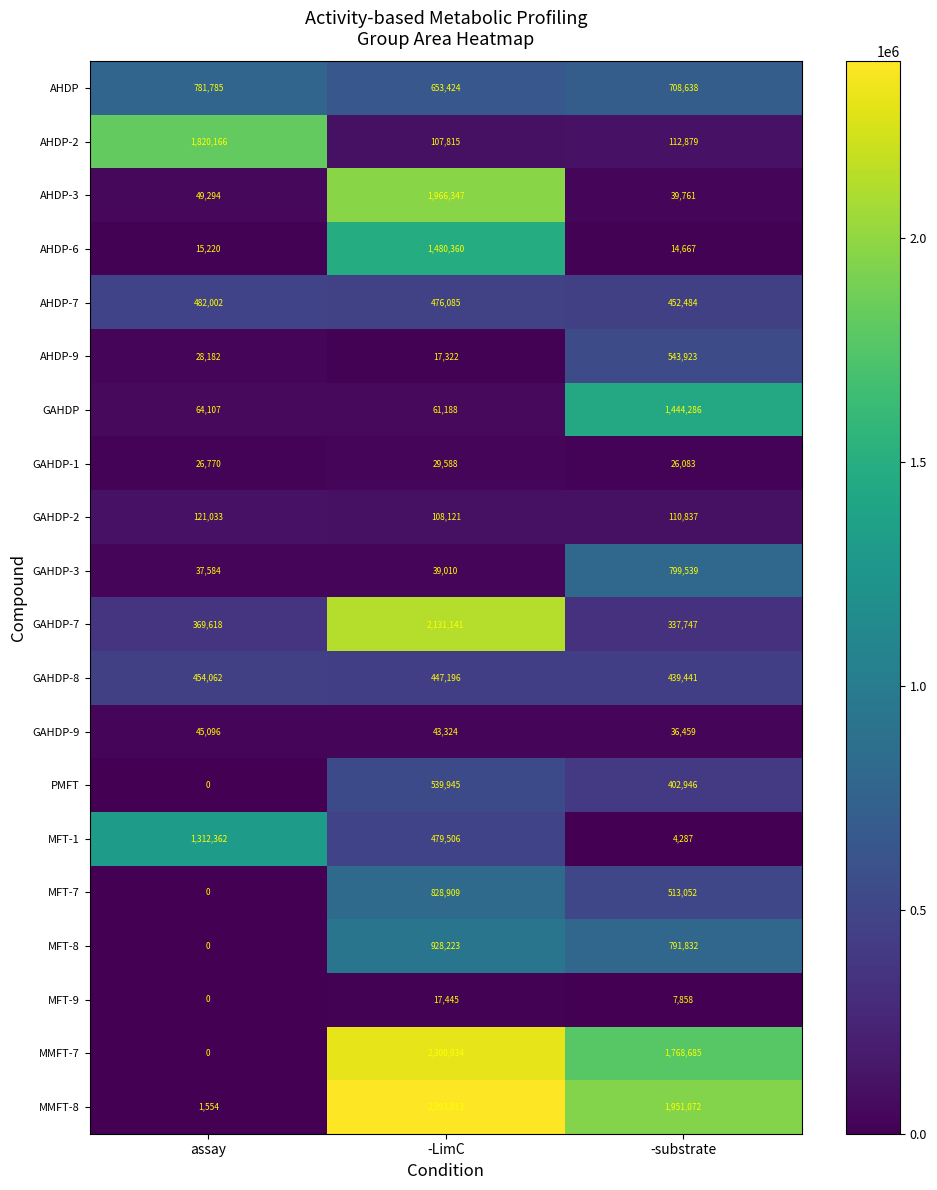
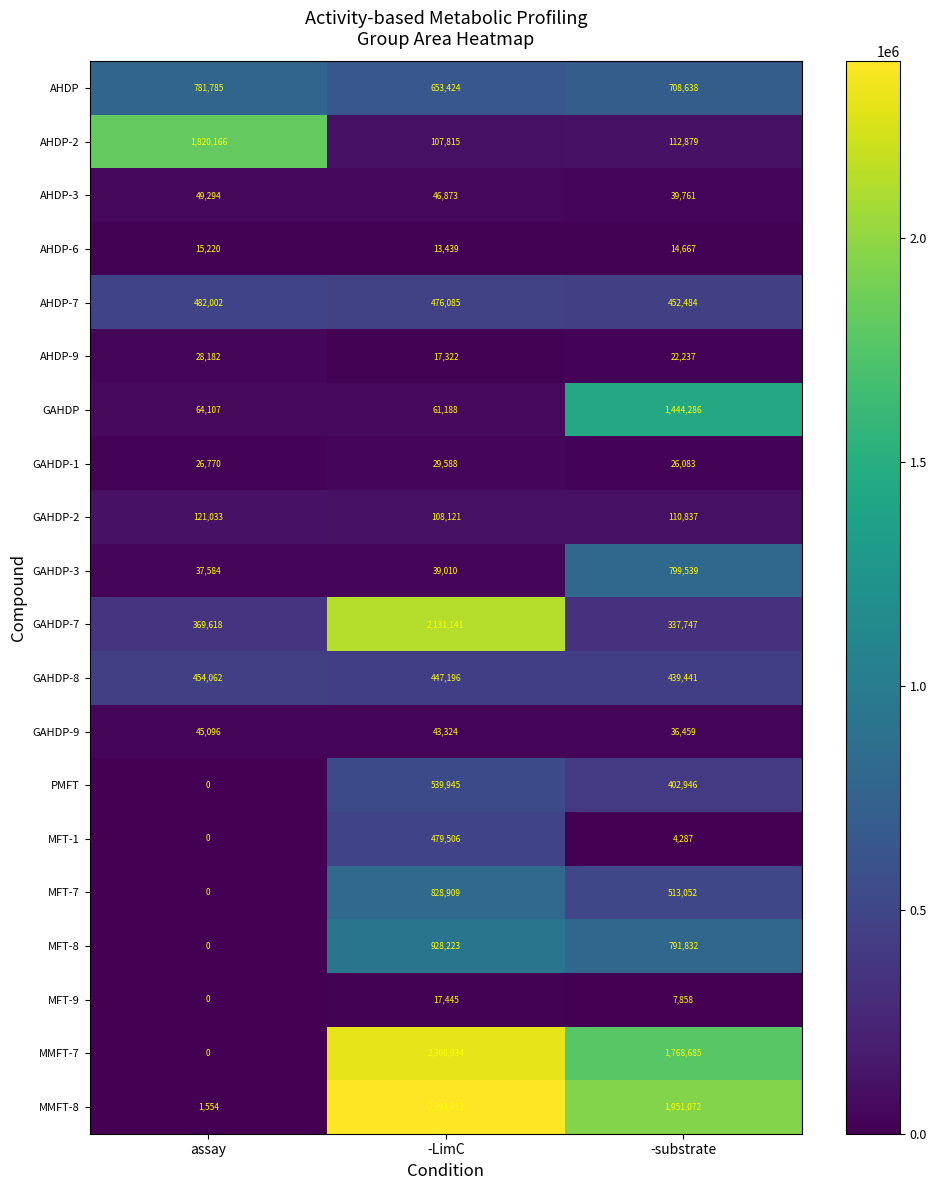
AHDP-3, -LimC: 1,966,347 -> 46,873
AHDP-6, -LimC: 1,480,360 -> 13,439
AHDP-9, -substrate: 543,923 -> 22,237
MFT-1, assay: 1,312,362 -> 0
